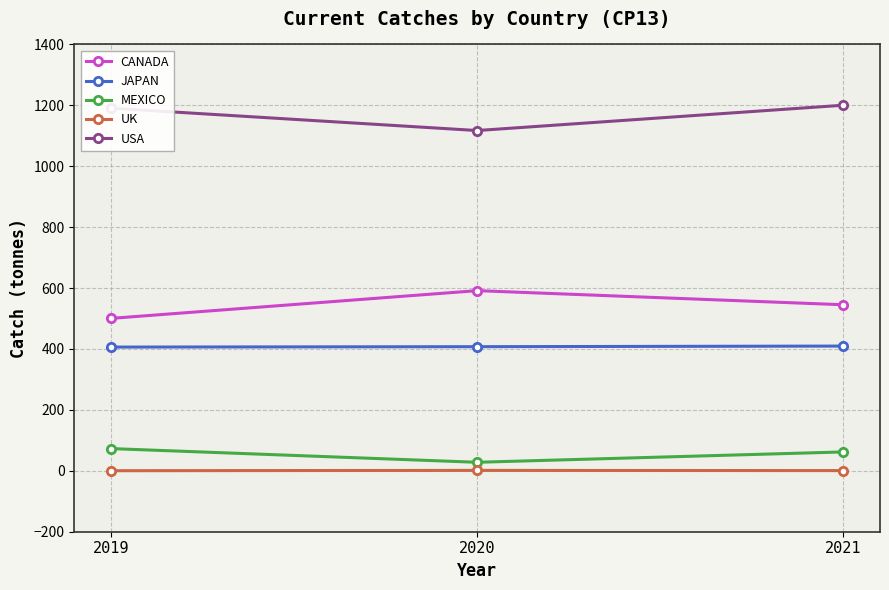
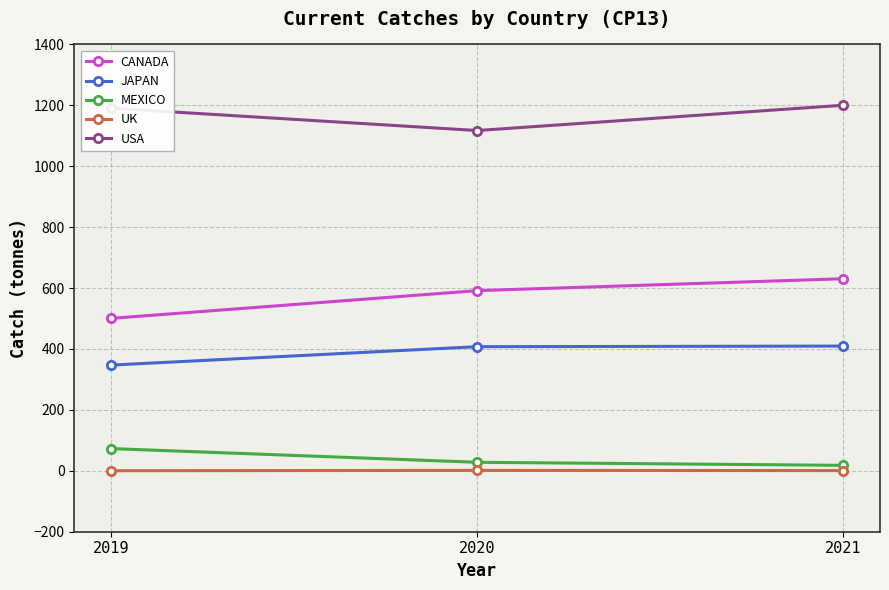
JAPAN, 2019: 410 -> 350
CANADA, 2021: 550 -> 630
MEXICO, 2021: 60 -> 20
